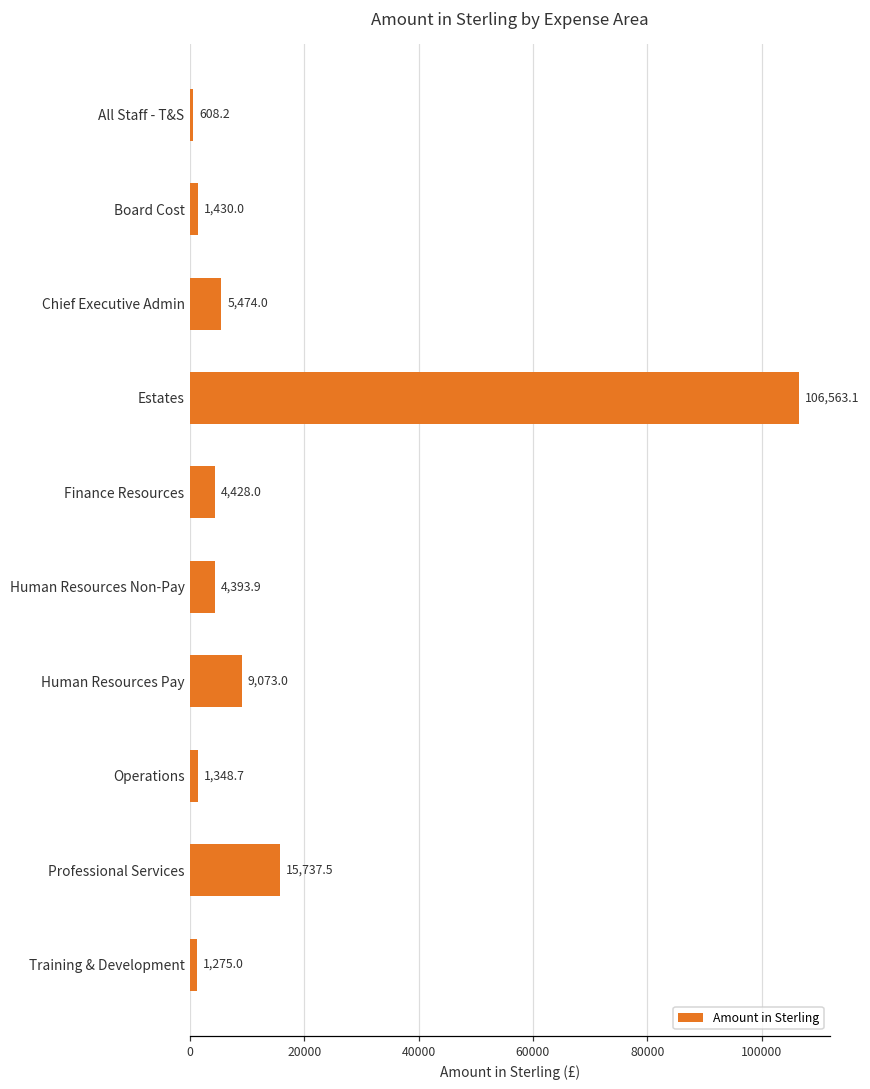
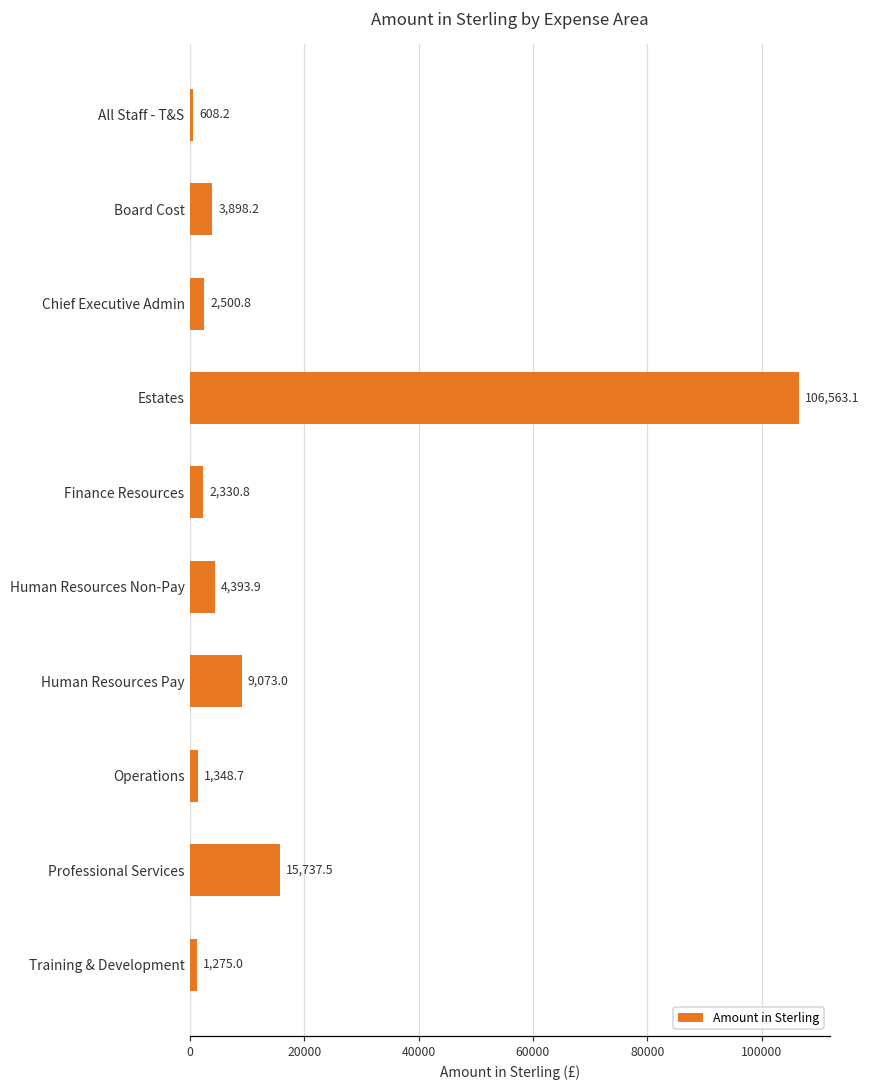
Board Cost: 1,430.0 -> 3,898.2
Chief Executive Admin: 5,474.0 -> 2,500.8
Finance Resources: 4,428.0 -> 2,330.8
